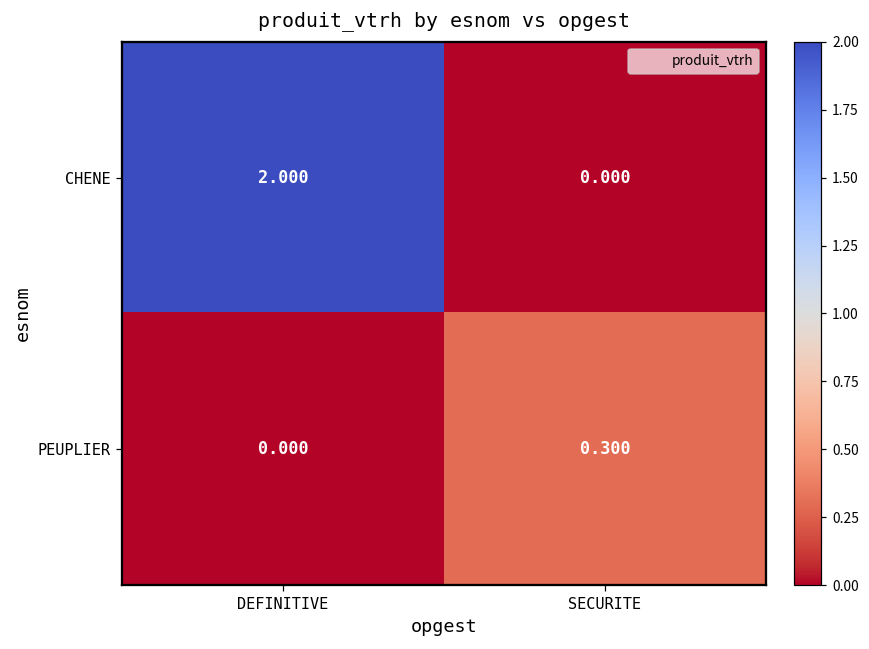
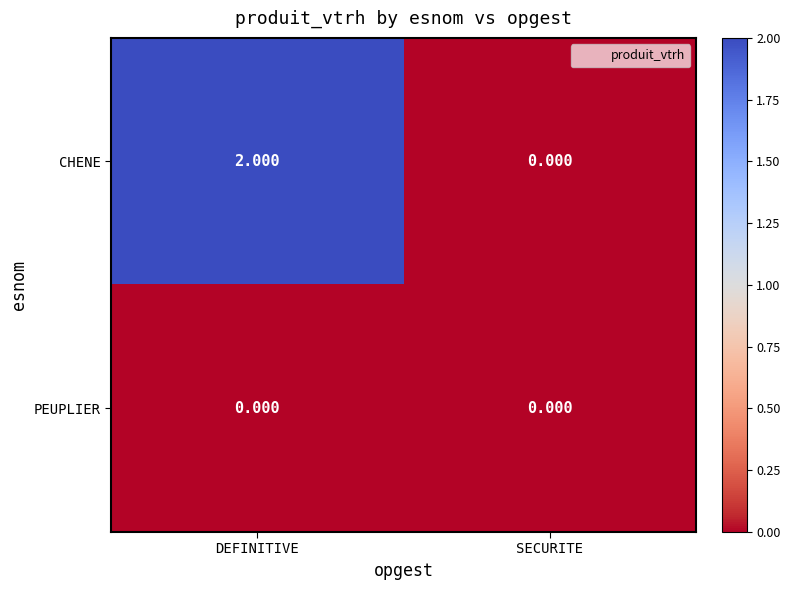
PEUPLIER, SECURITE: 0.300 -> 0.000
